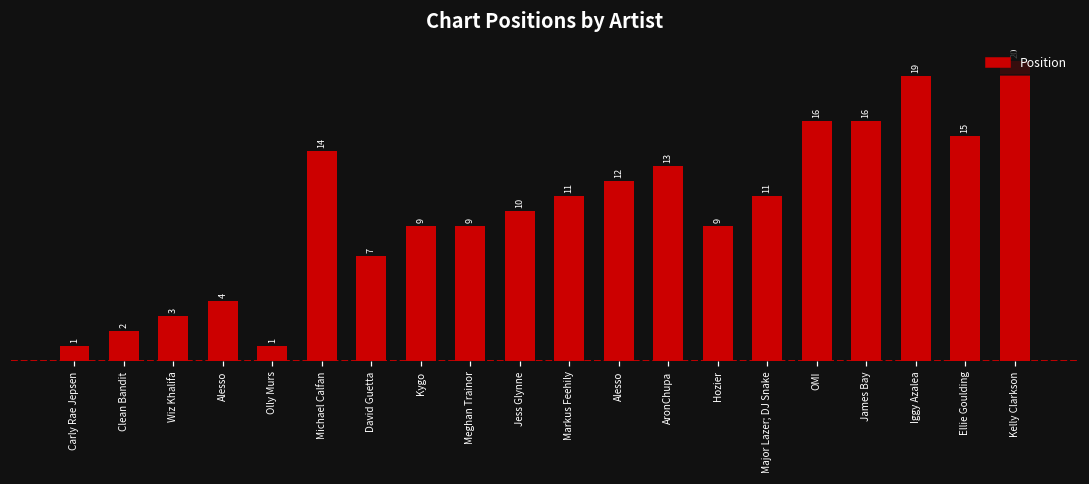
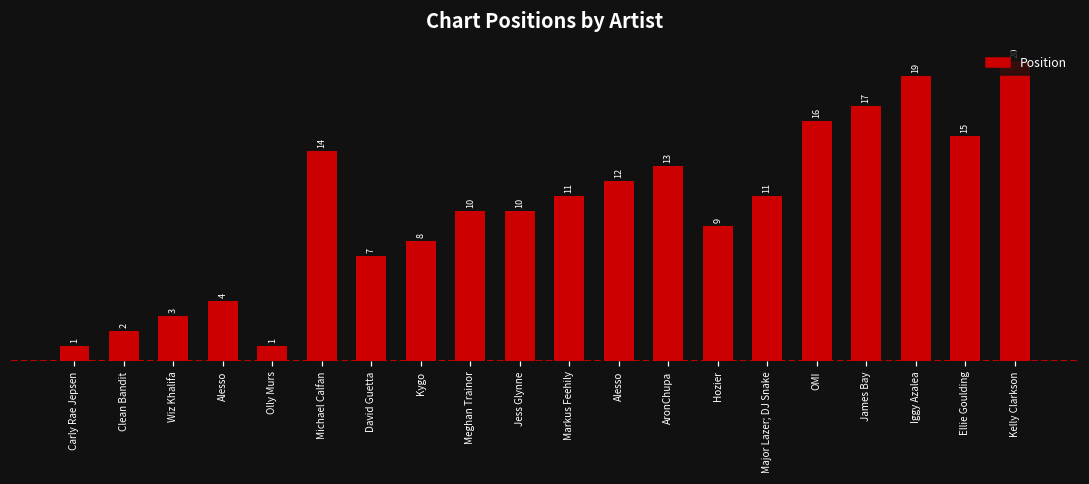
Kygo: 9 -> 8
Meghan Trainor: 9 -> 10
James Bay: 16 -> 17
